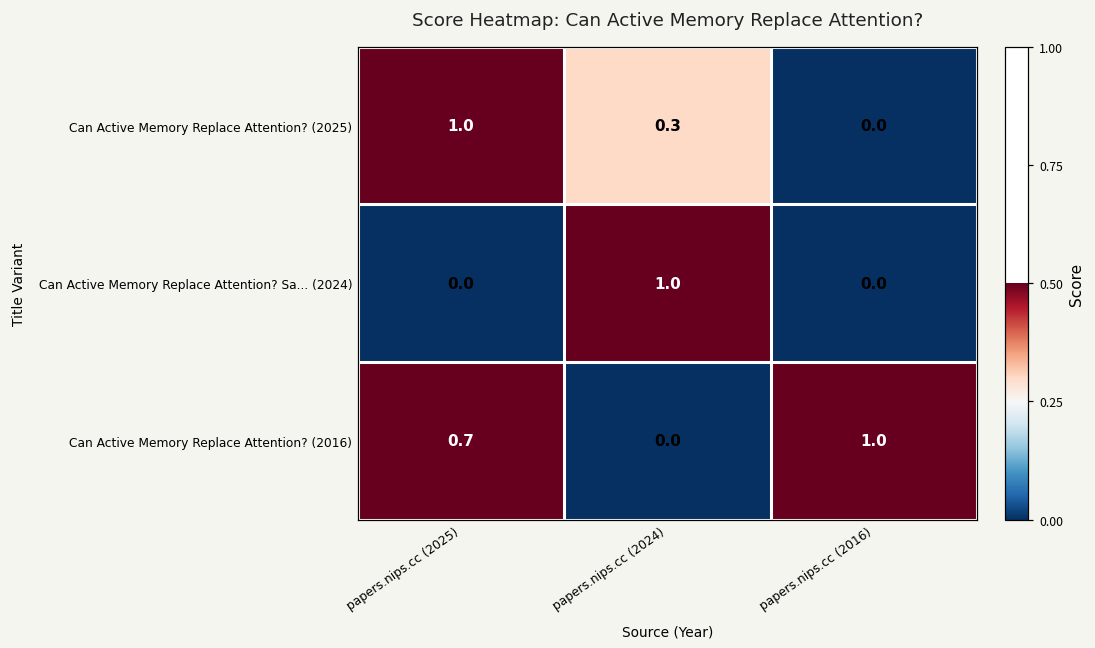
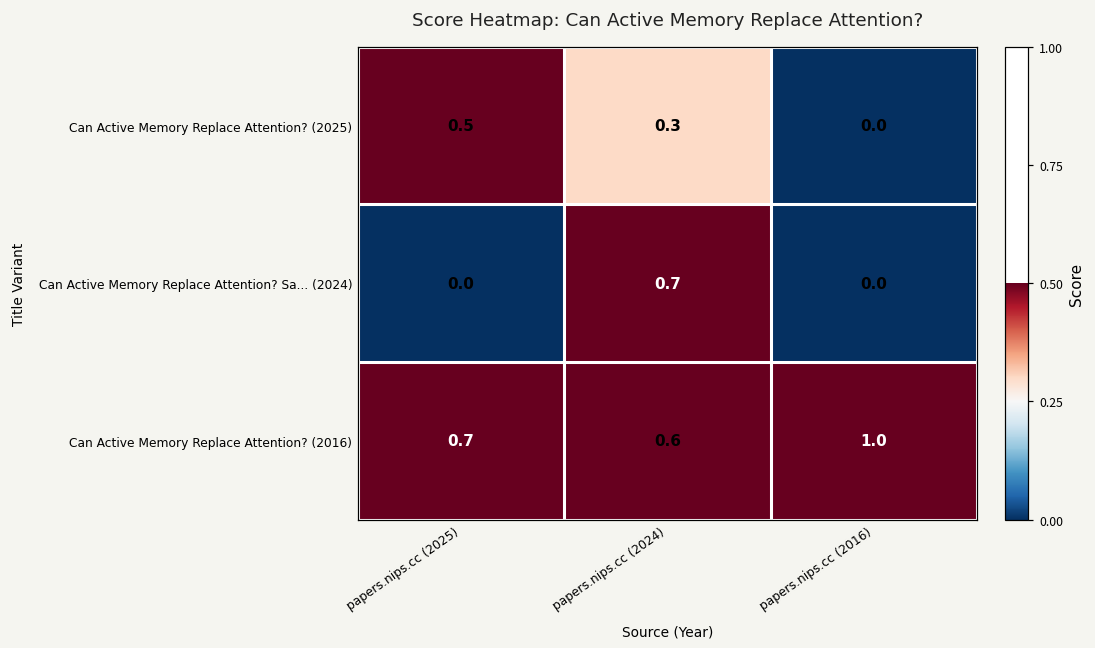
Can Active Memory Replace Attention? (2025), papers.nips.cc (2025): 1.0 -> 0.5
Can Active Memory Replace Attention? Sa... (2024), papers.nips.cc (2024): 1.0 -> 0.7
Can Active Memory Replace Attention? (2016), papers.nips.cc (2024): 0.0 -> 0.6
